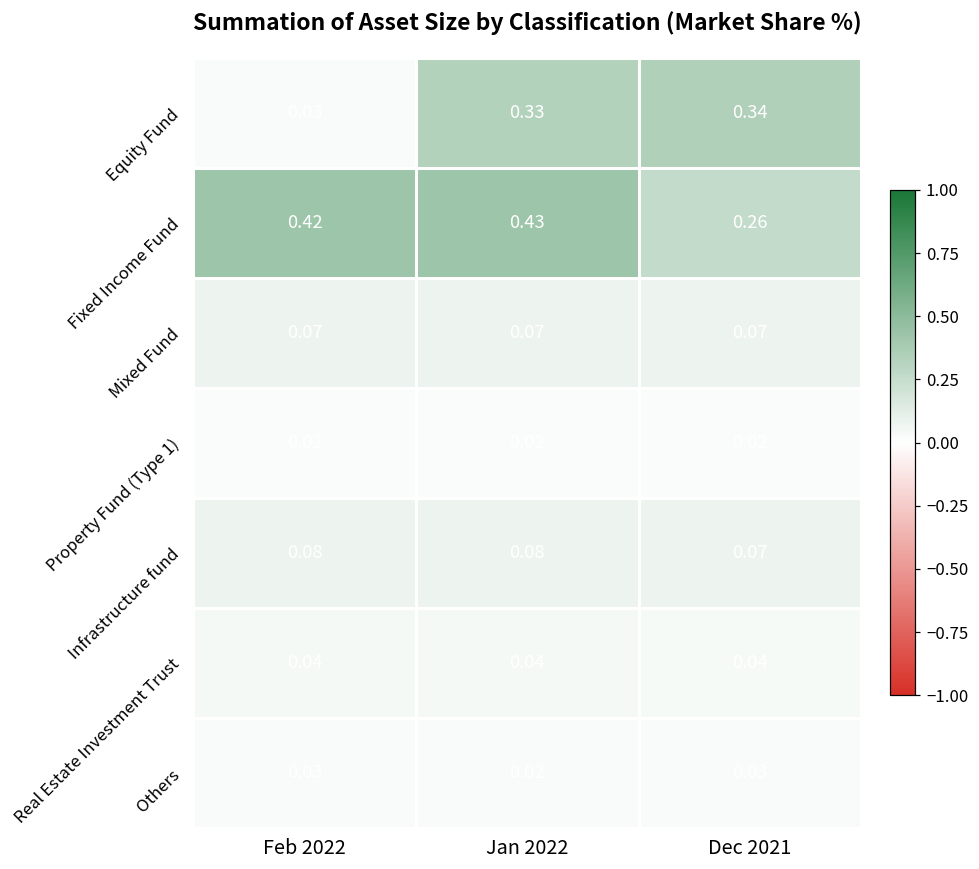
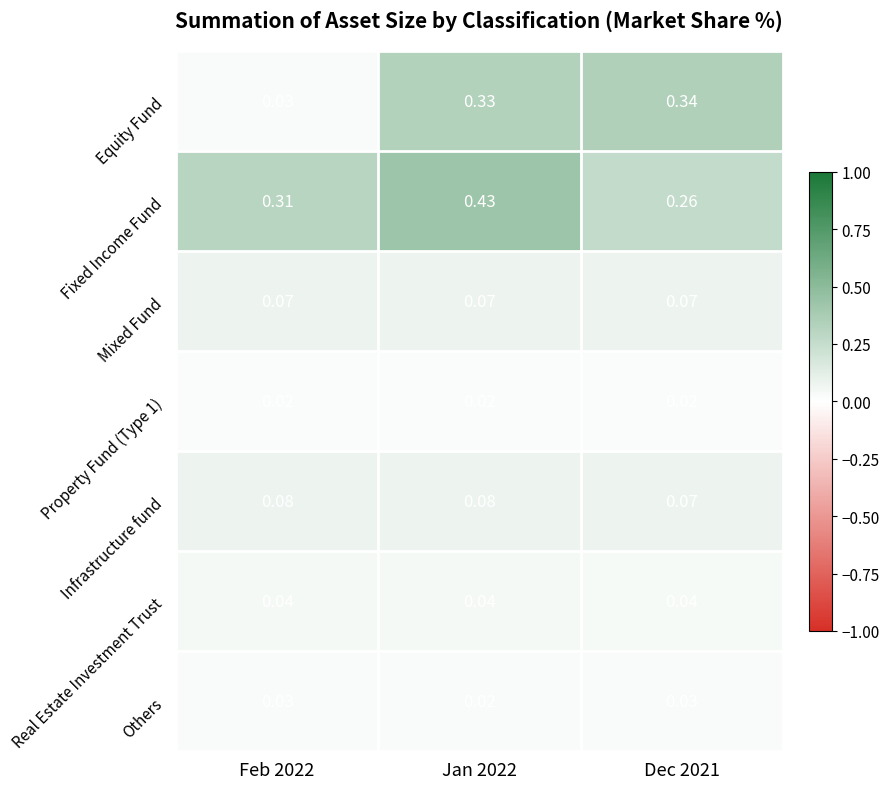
Fixed Income Fund, Feb 2022: 0.42 -> 0.31
